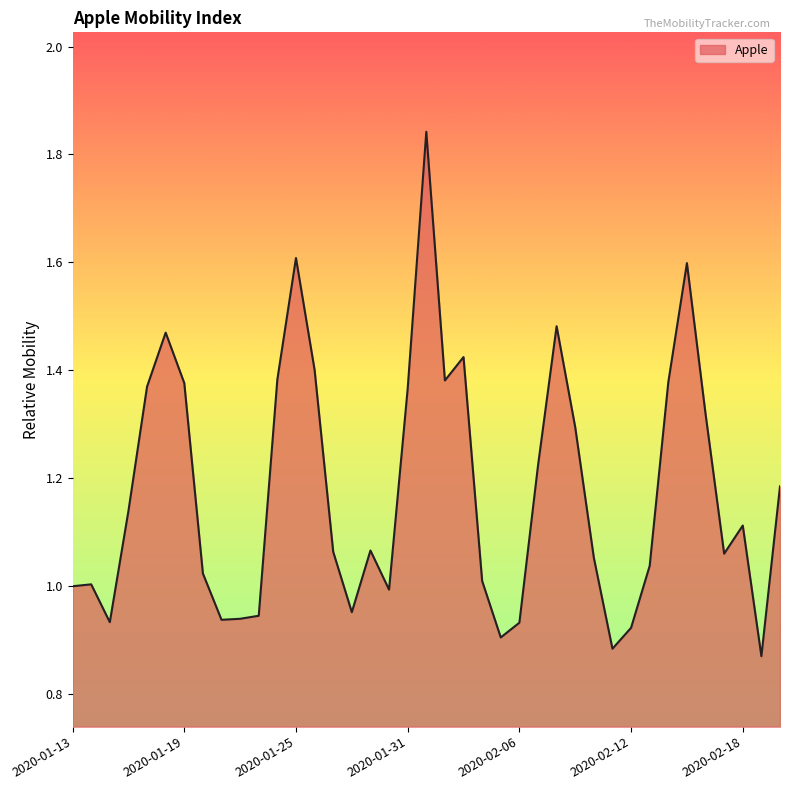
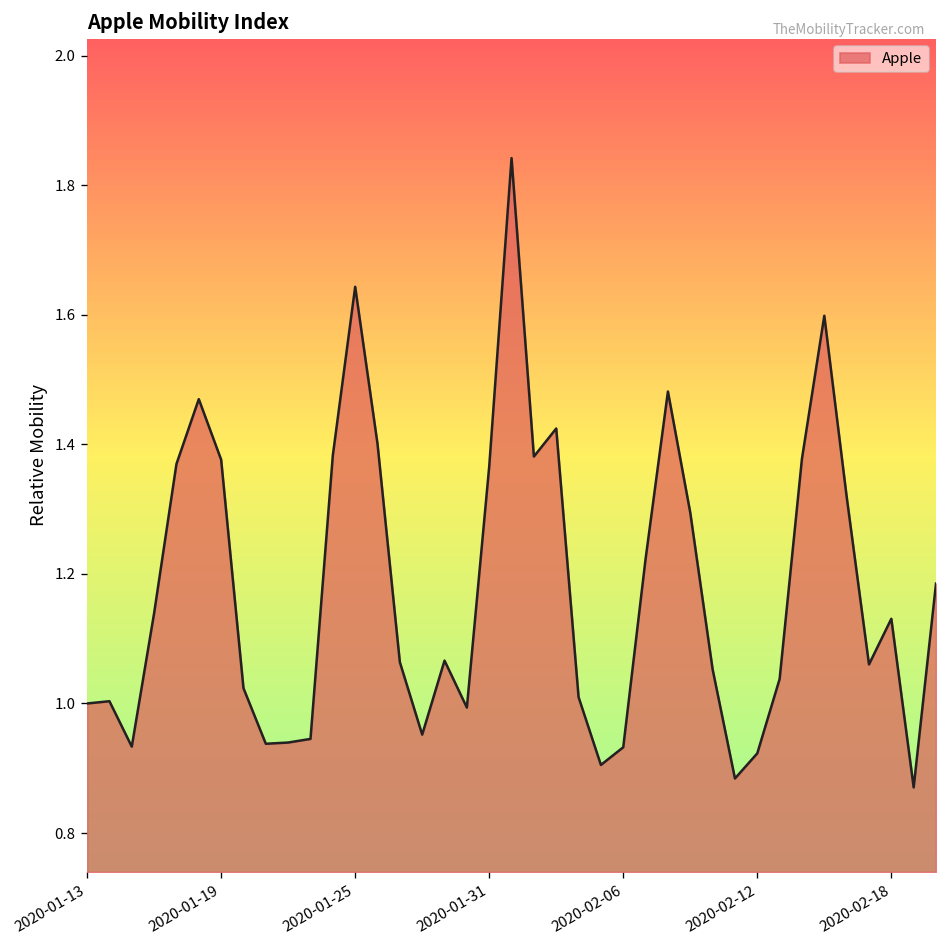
2020-01-25: 1.61 -> 1.64
2020-02-18: 1.11 -> 1.13
